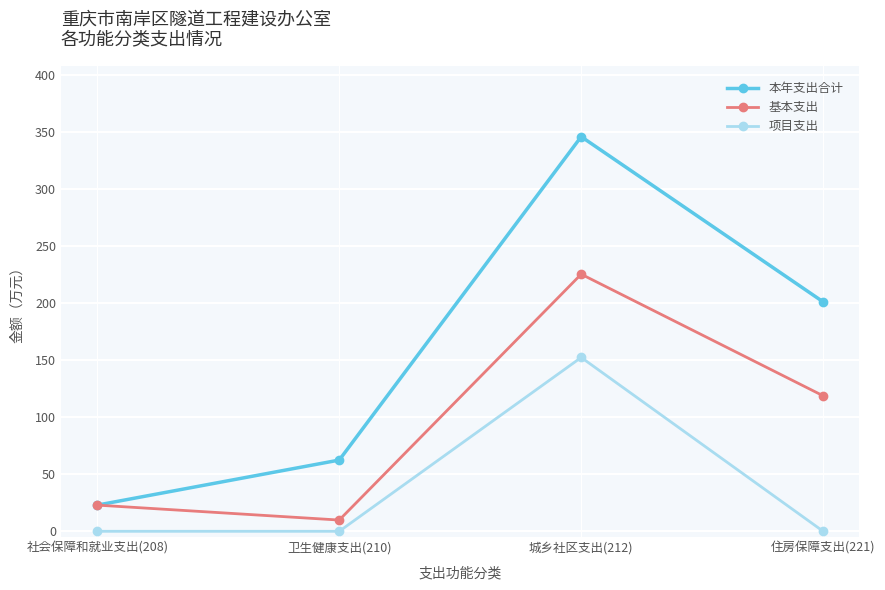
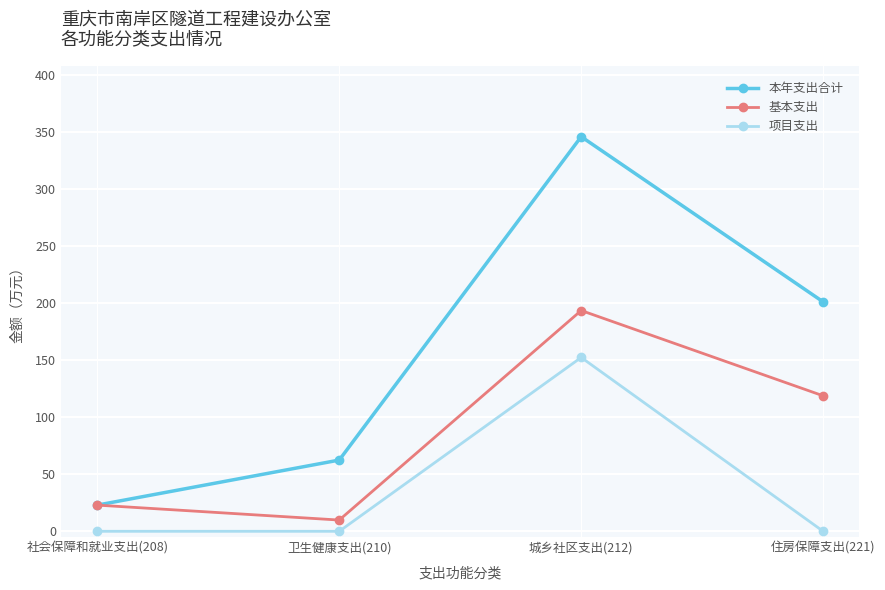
基本支出, 城乡社区支出(212): 225 -> 194
